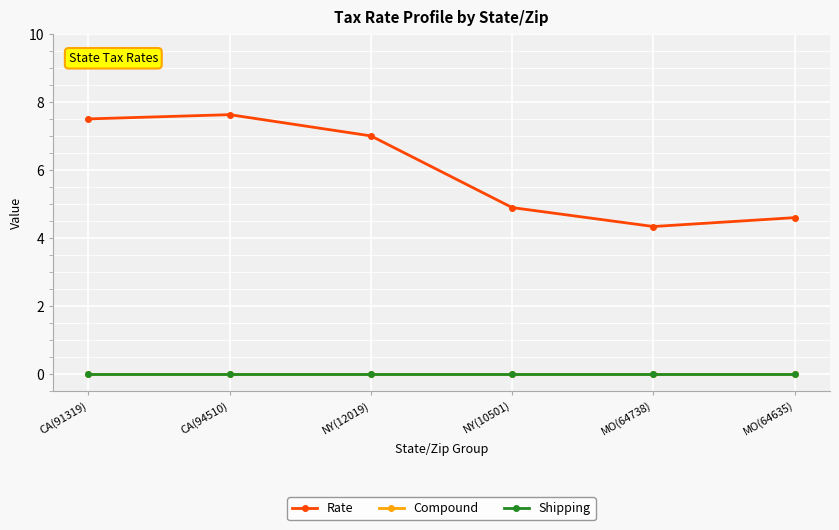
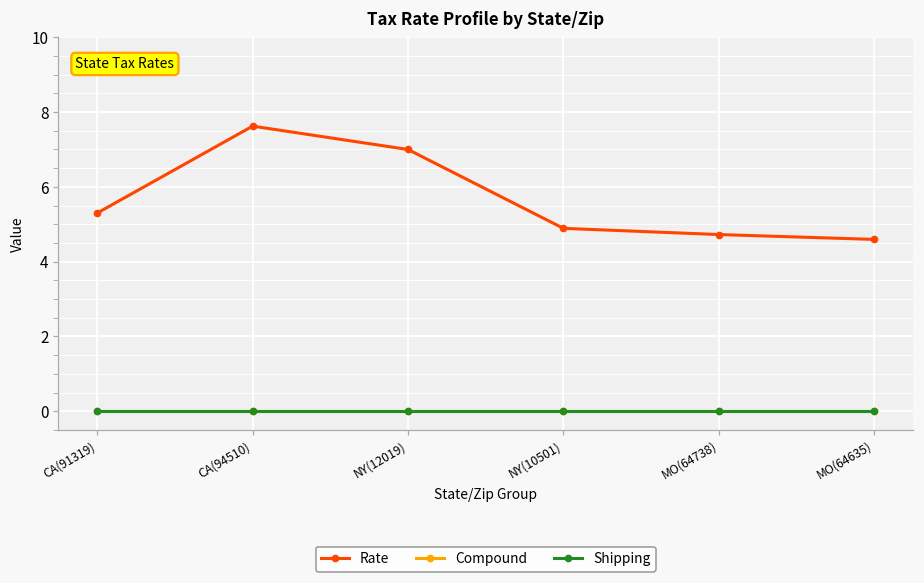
Rate, CA(91319): 7.5 -> 5.3
Rate, MO(64738): 4.3 -> 4.7
